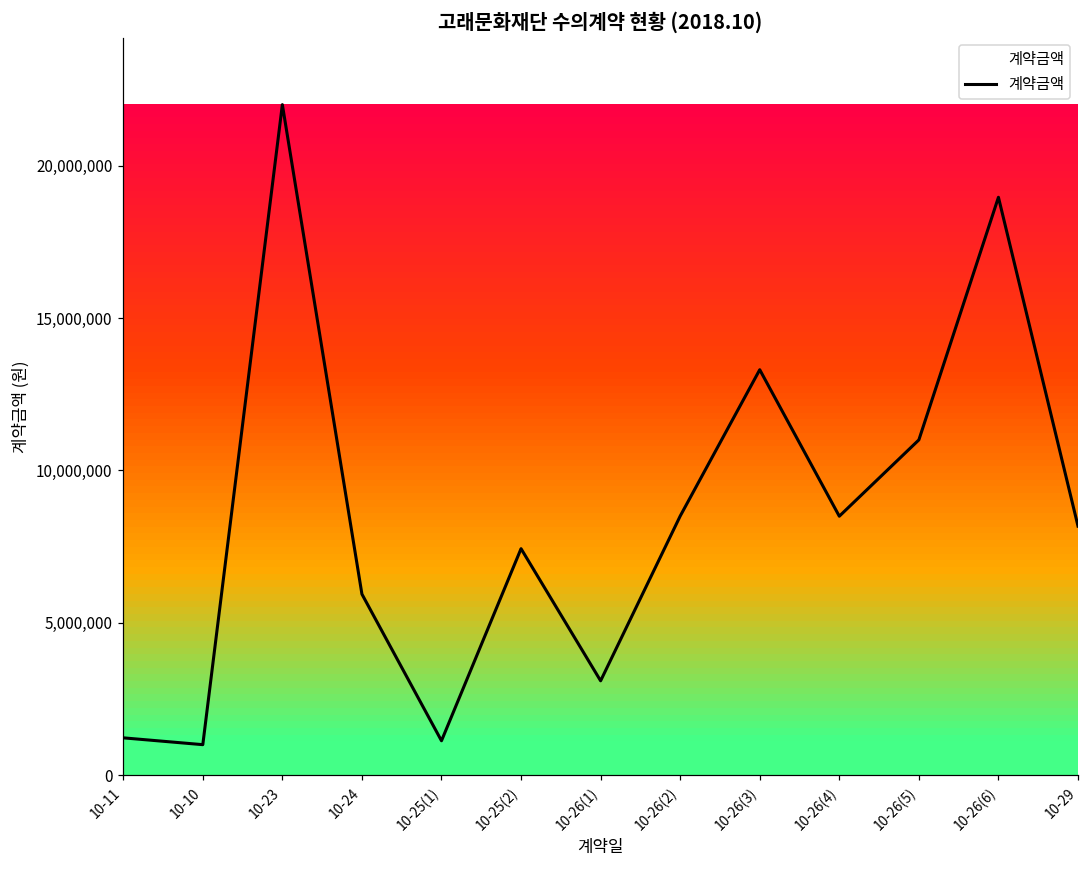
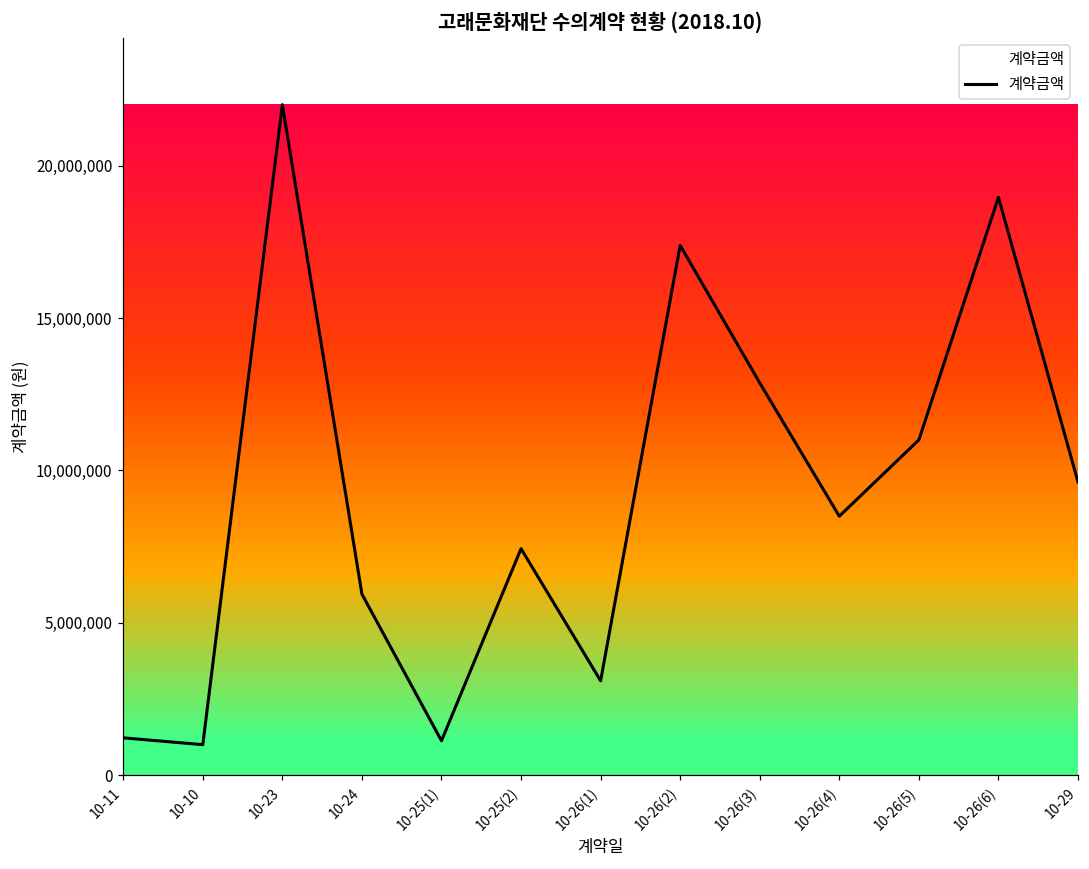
10-26(2): 8,500,000 -> 17,400,000
10-26(3): 13,300,000 -> 12,900,000
10-29: 8,200,000 -> 9,600,000
